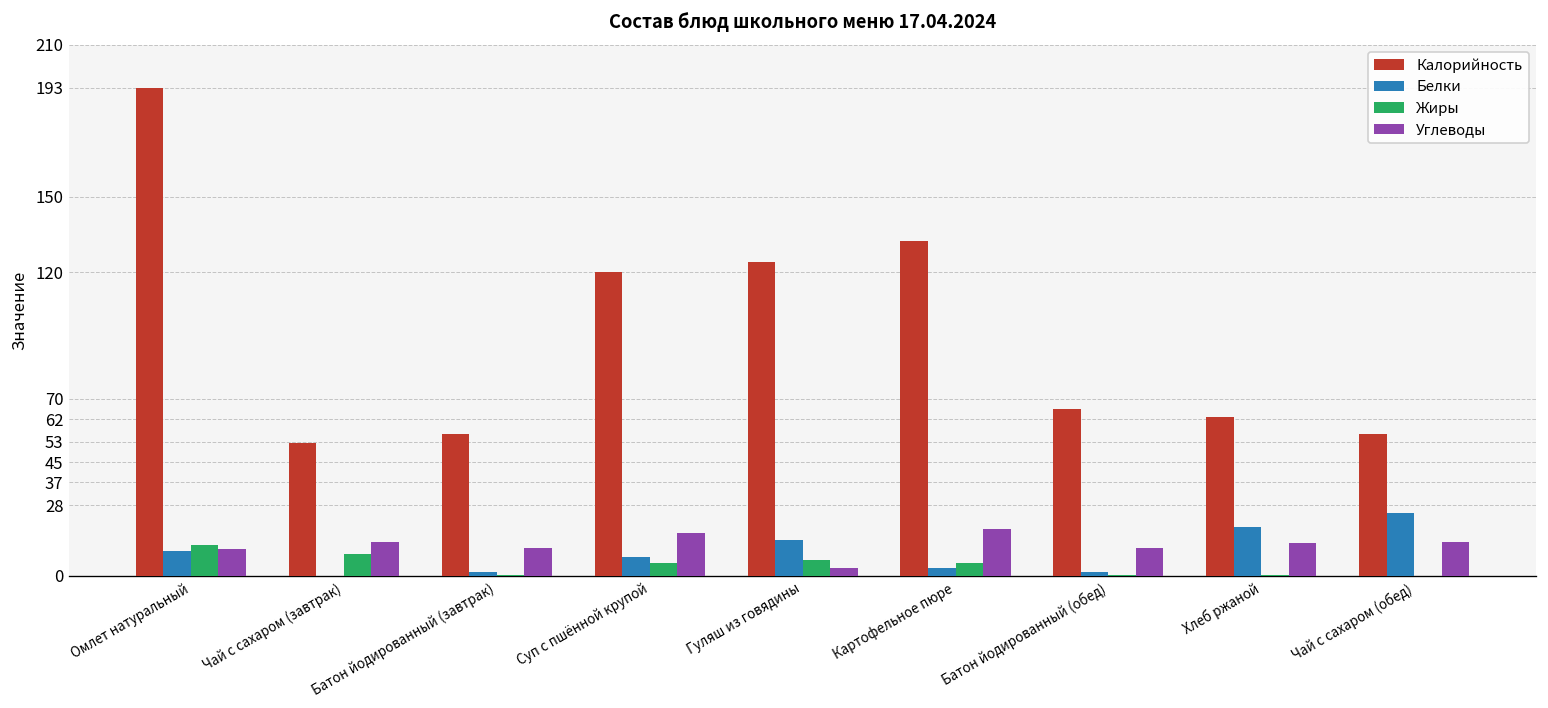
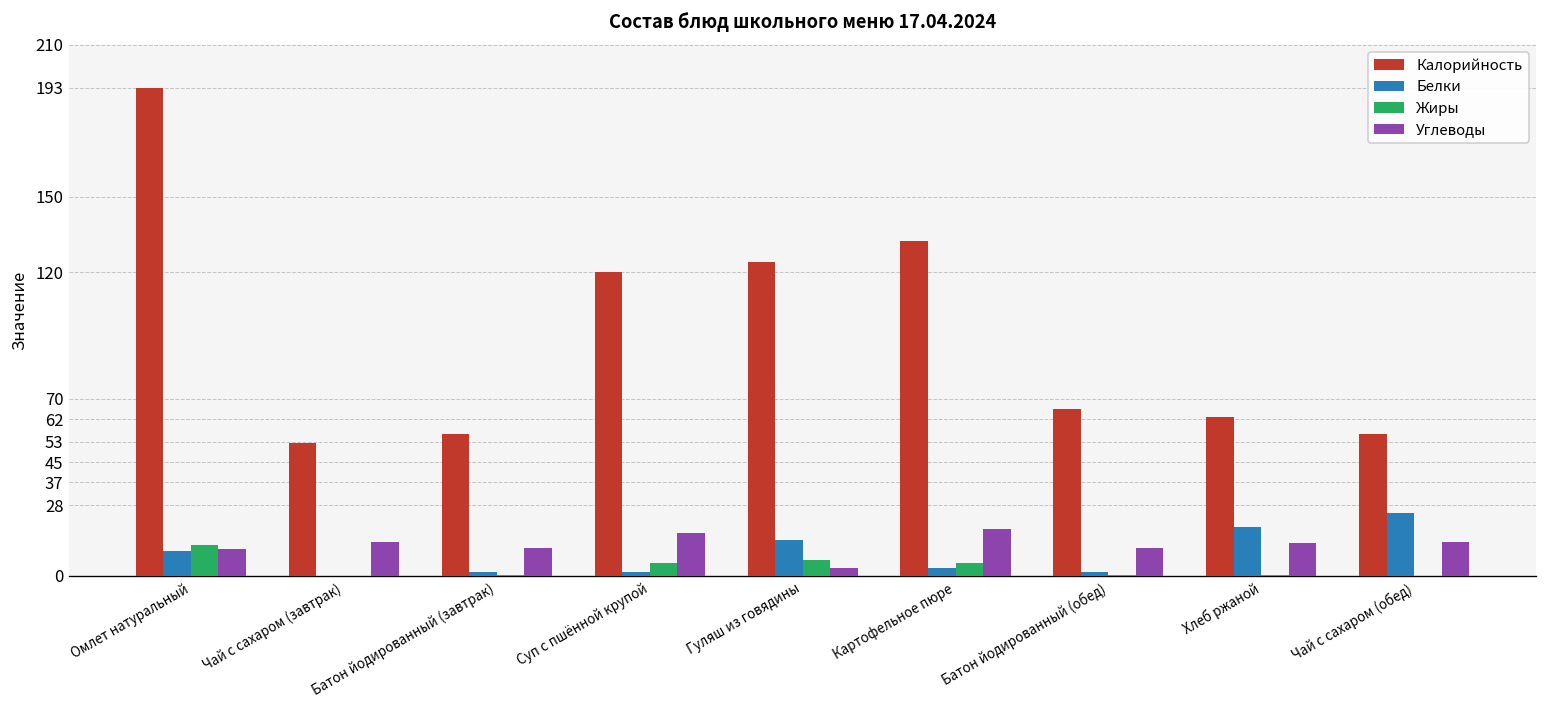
Жиры, Чай с сахаром (завтрак): 9 -> 0
Белки, Суп с пшённой крупой: 7 -> 2
